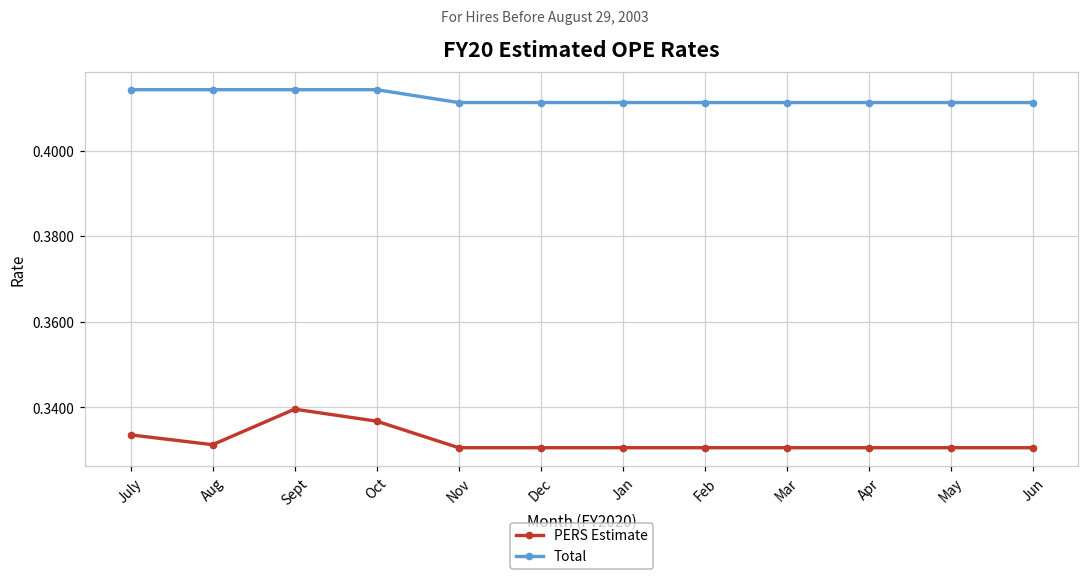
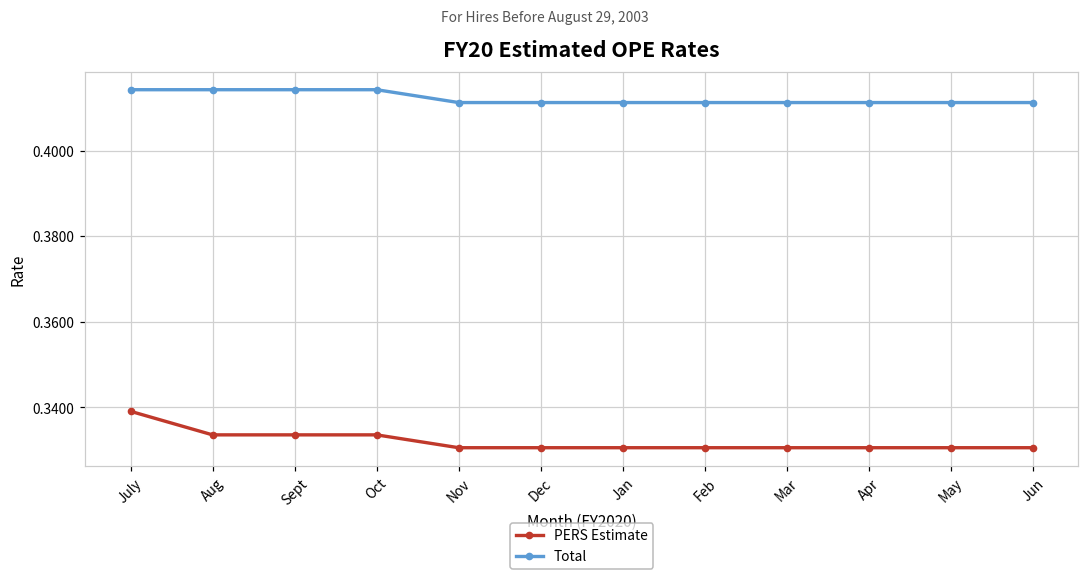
PERS Estimate, July: 0.334 -> 0.339
PERS Estimate, Aug: 0.331 -> 0.334
PERS Estimate, Sept: 0.340 -> 0.334
PERS Estimate, Oct: 0.337 -> 0.334
